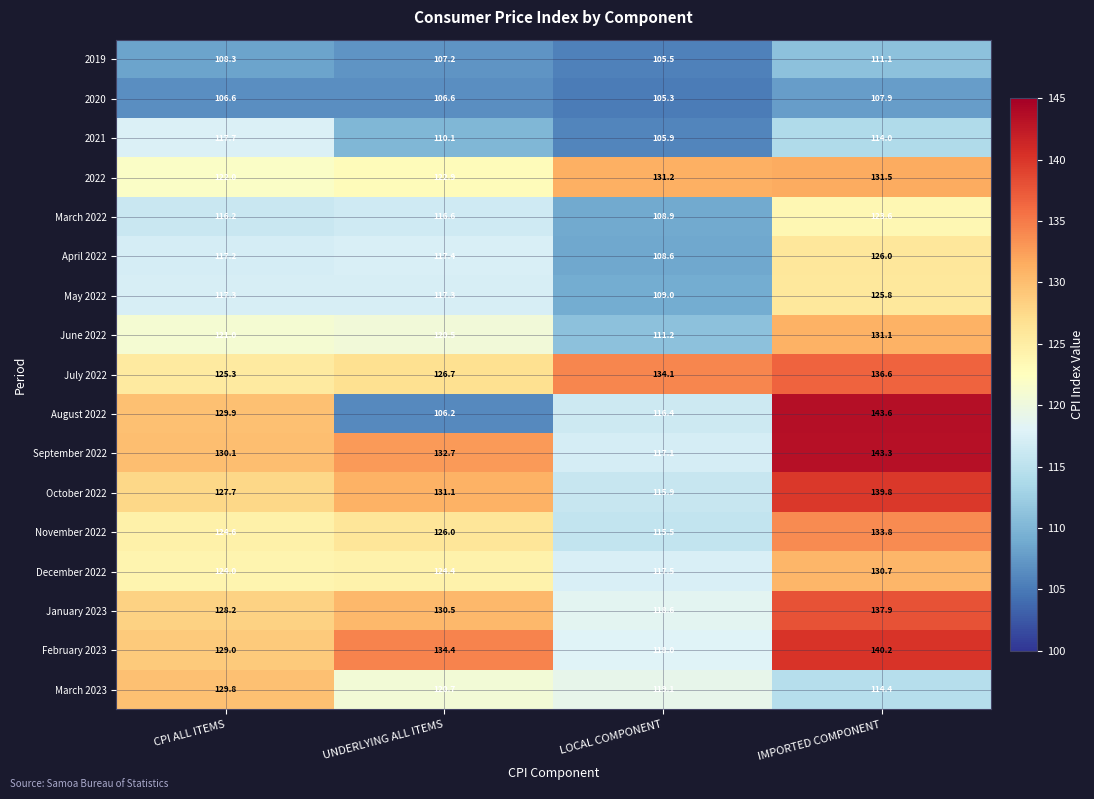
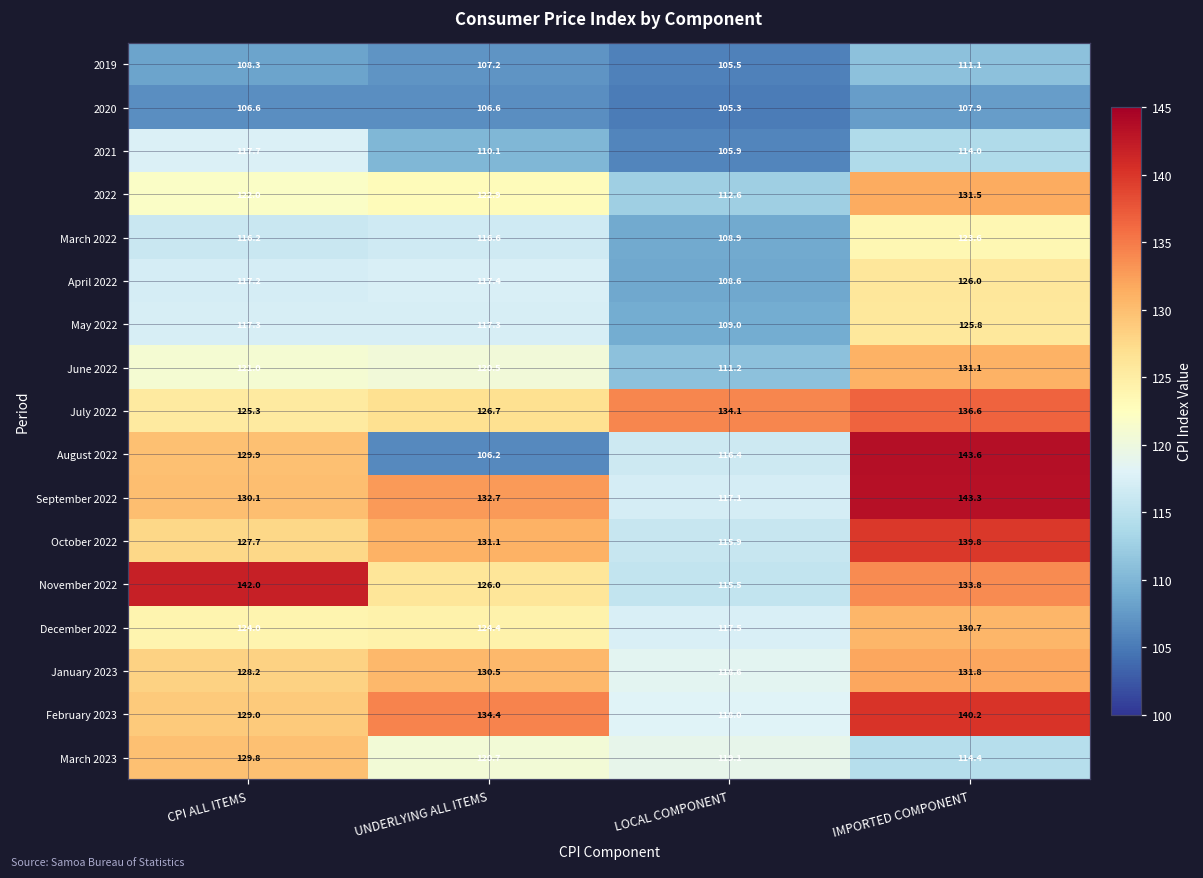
2022, LOCAL COMPONENT: 131.2 -> 112.6
November 2022, CPI ALL ITEMS: 124.6 -> 142.0
January 2023, IMPORTED COMPONENT: 137.9 -> 131.8
